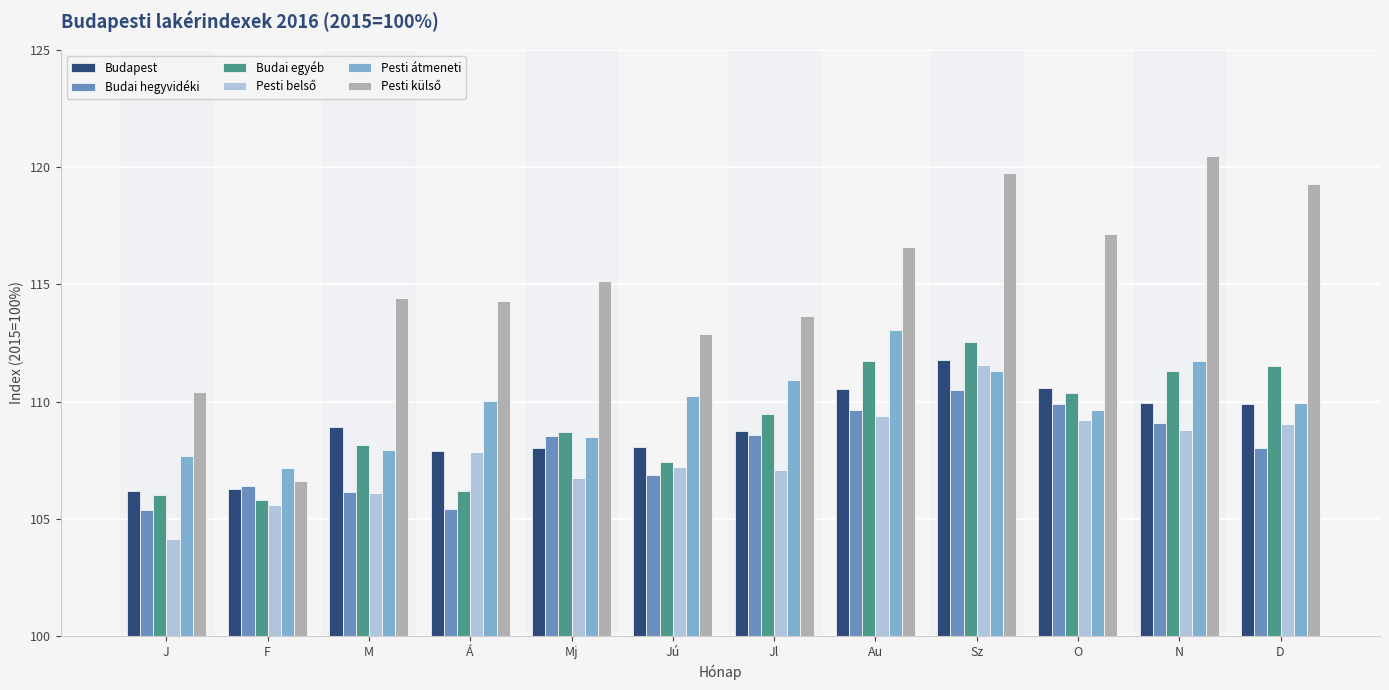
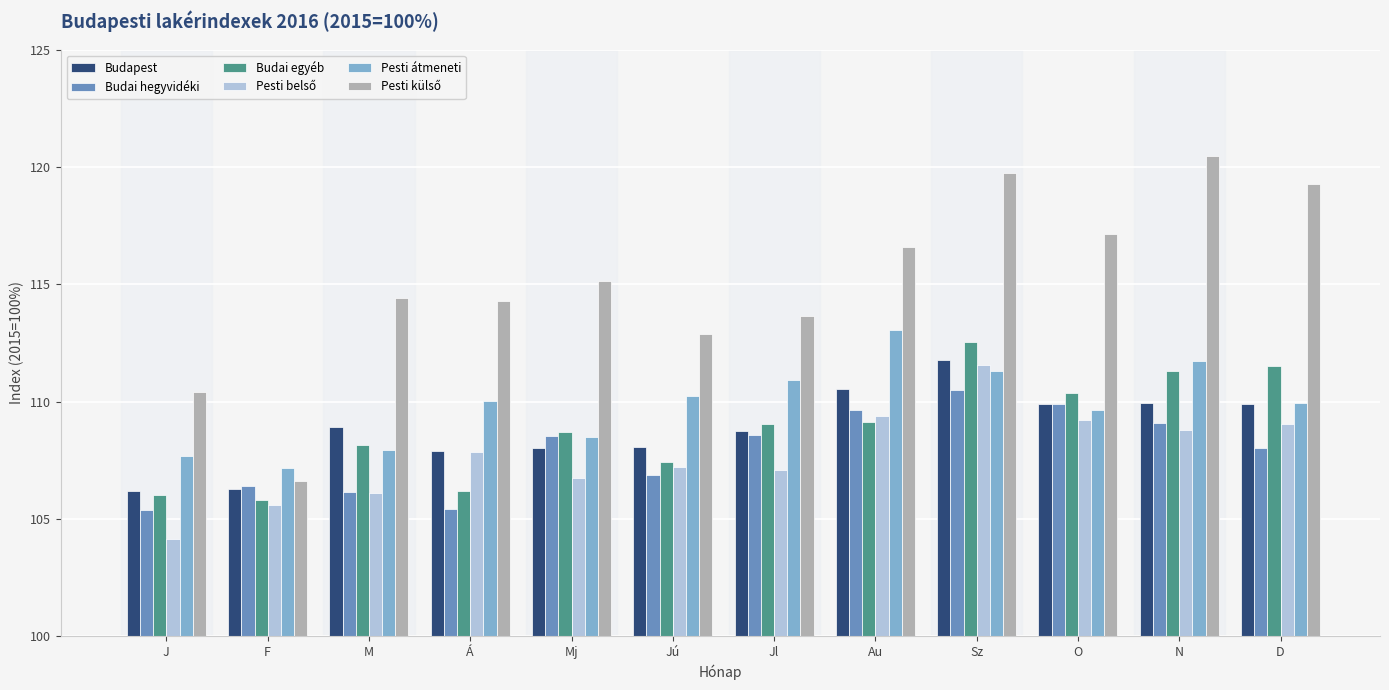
Budai egyéb, Jl: 109.5 -> 109.0
Budai egyéb, Au: 111.7 -> 109.1
Budapest, O: 110.6 -> 109.9
